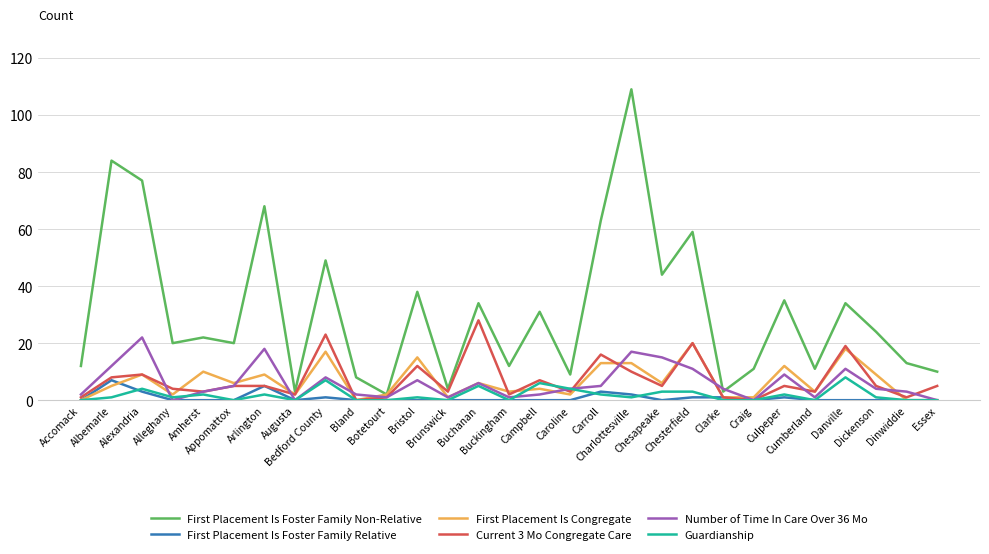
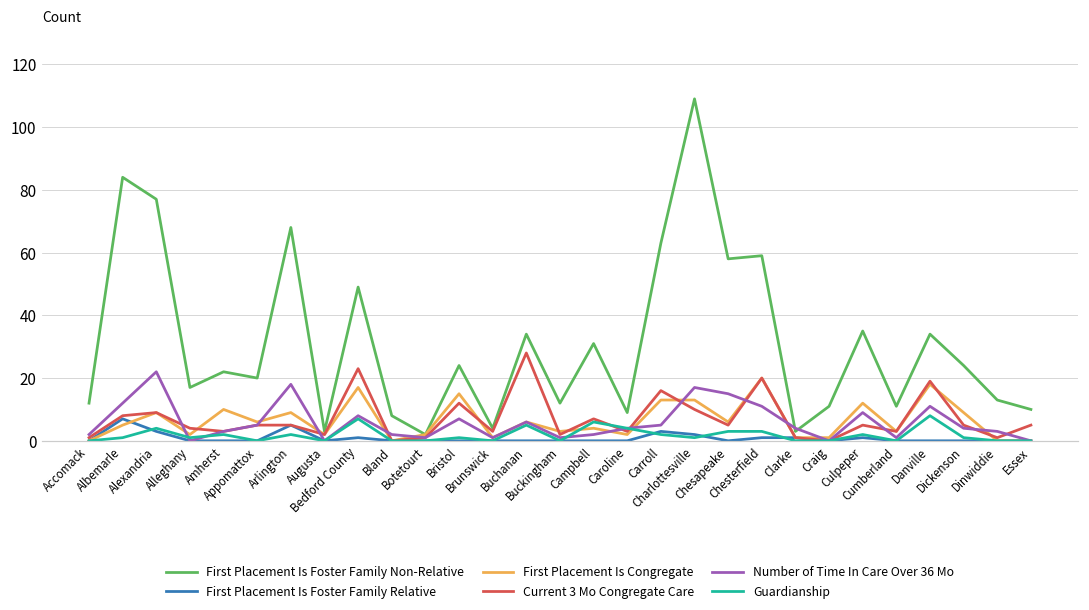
First Placement Is Foster Family Non-Relative, Alleghany: 20 -> 17
First Placement Is Foster Family Non-Relative, Bristol: 38 -> 24
First Placement Is Foster Family Non-Relative, Chesapeake: 44 -> 58
